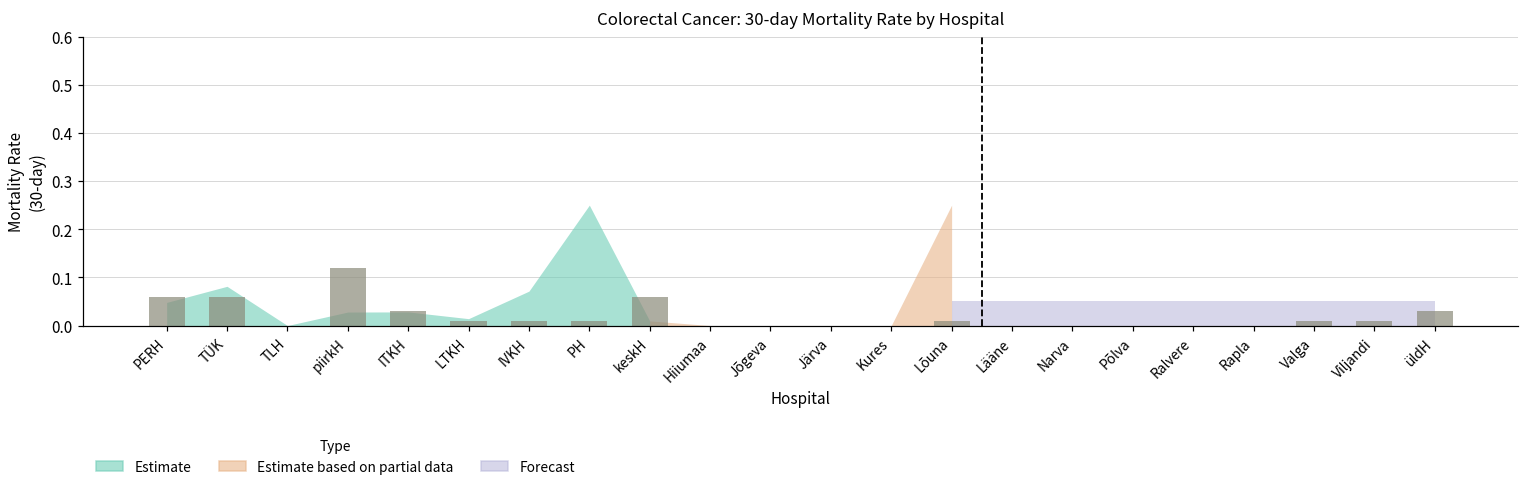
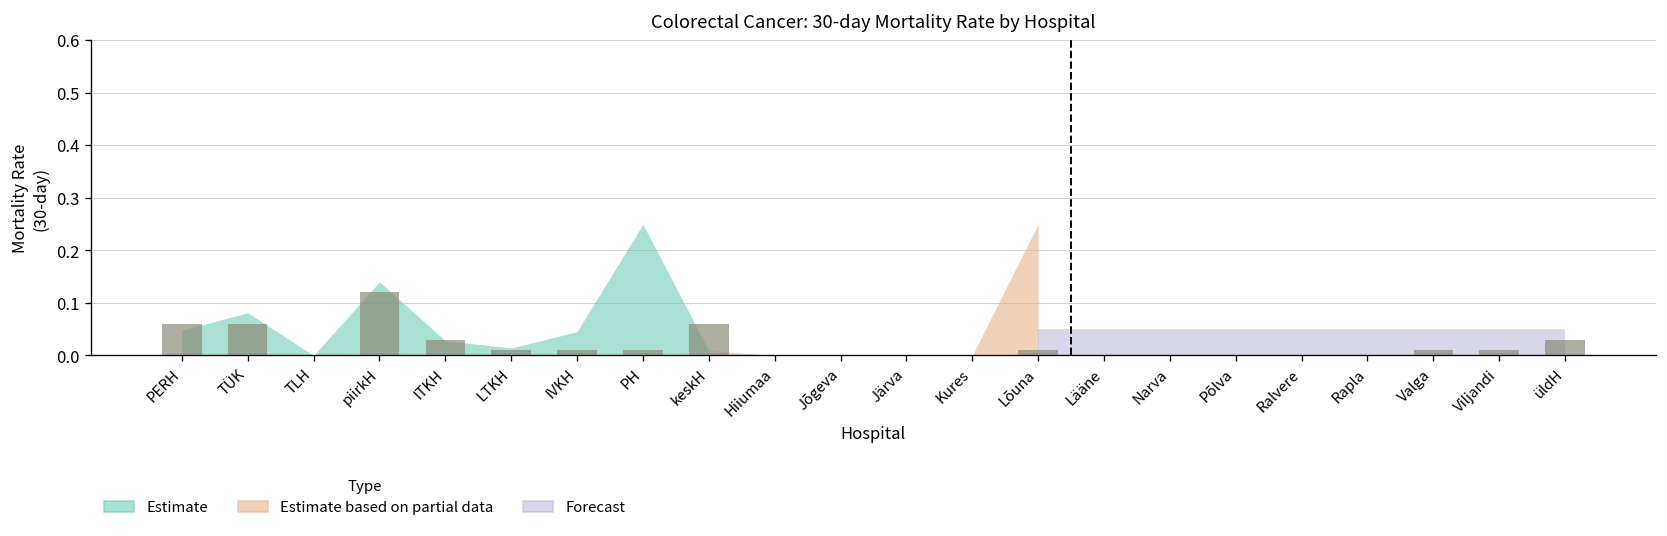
Estimate, piirkH: 0.03 -> 0.14
Estimate, IVKH: 0.07 -> 0.05
